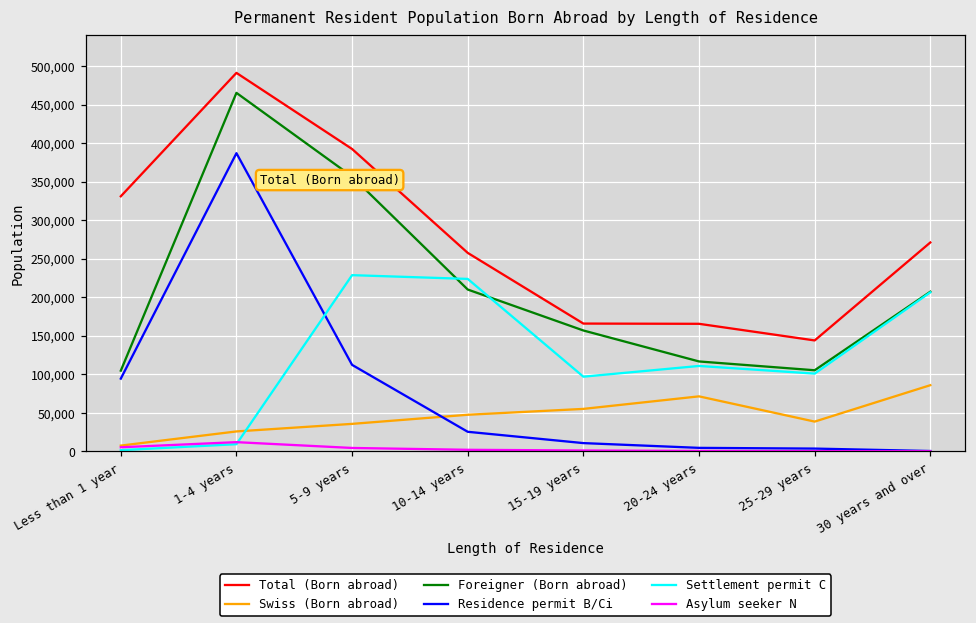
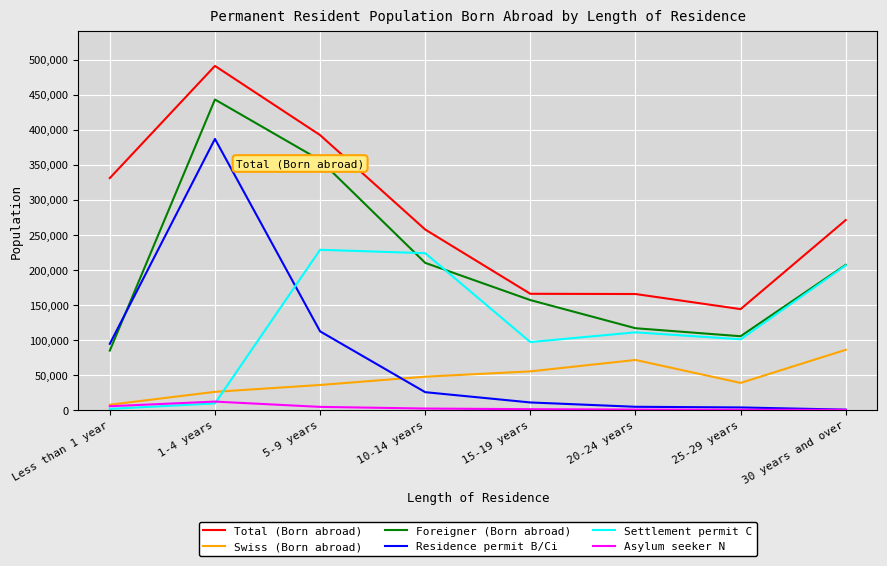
Foreigner (Born abroad), Less than 1 year: 100,000 -> 80,000
Foreigner (Born abroad), 1-4 years: 470,000 -> 440,000
